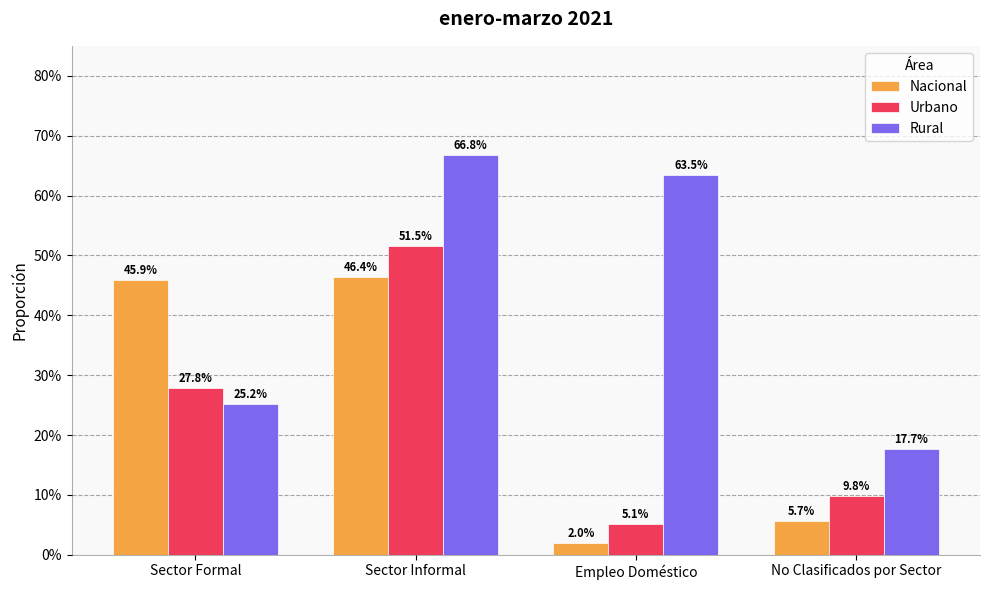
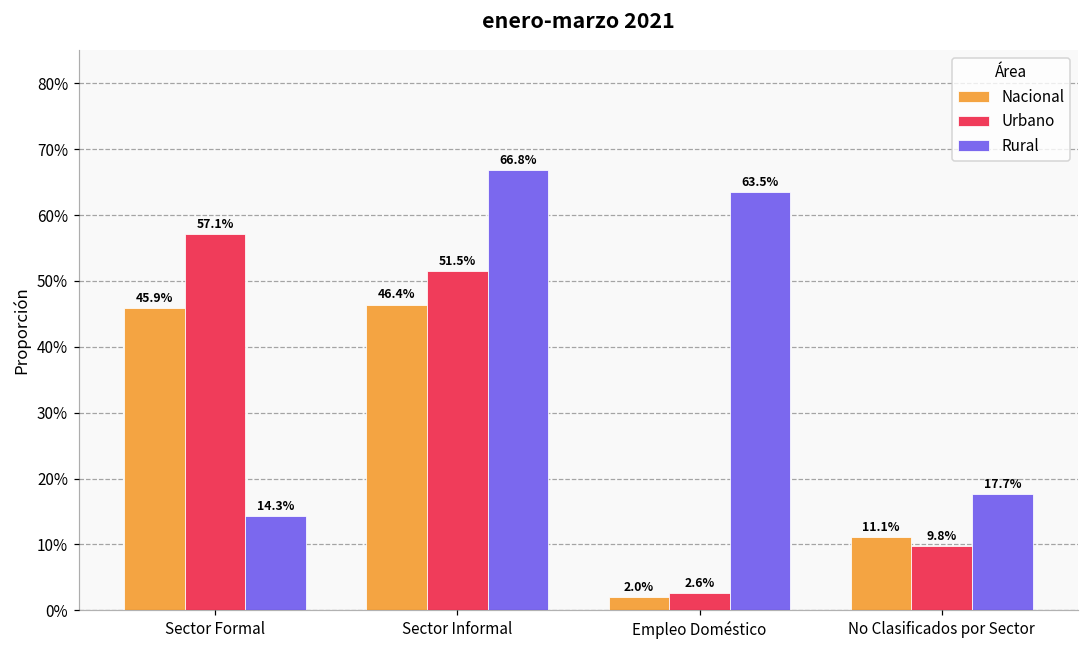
Urbano, Sector Formal: 27.8% -> 57.1%
Rural, Sector Formal: 25.2% -> 14.3%
Urbano, Empleo Doméstico: 5.1% -> 2.6%
Nacional, No Clasificados por Sector: 5.7% -> 11.1%
